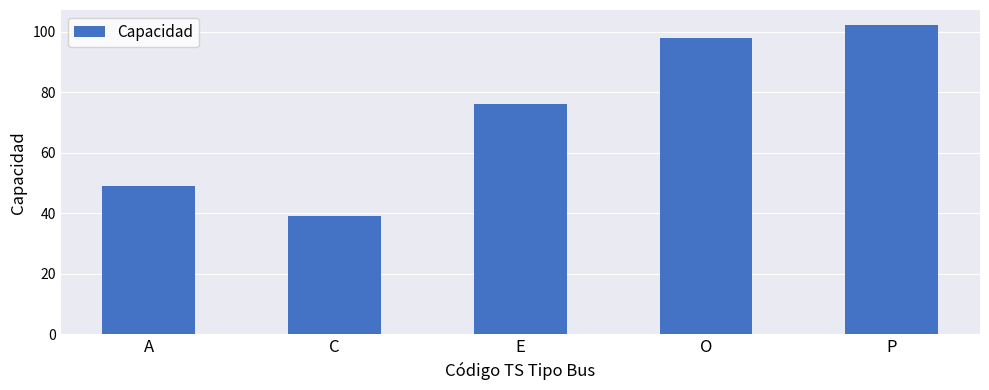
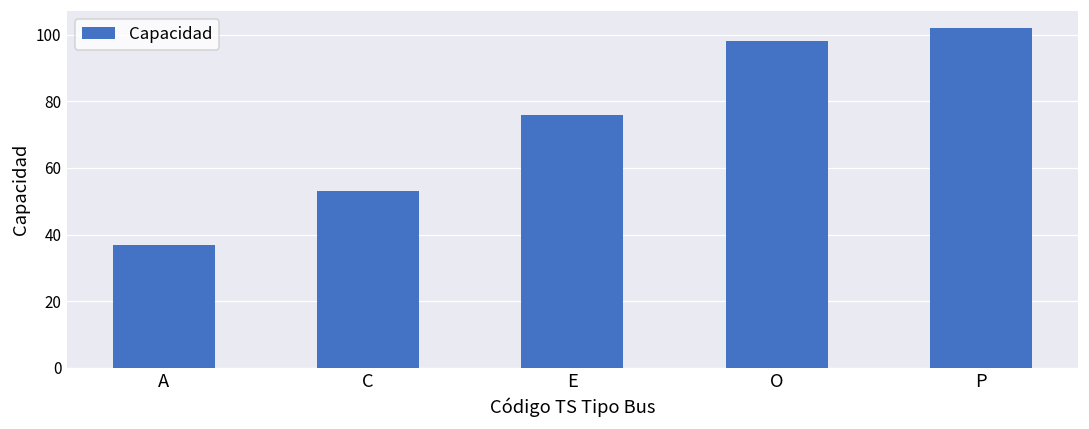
A: 49 -> 37
C: 39 -> 53
